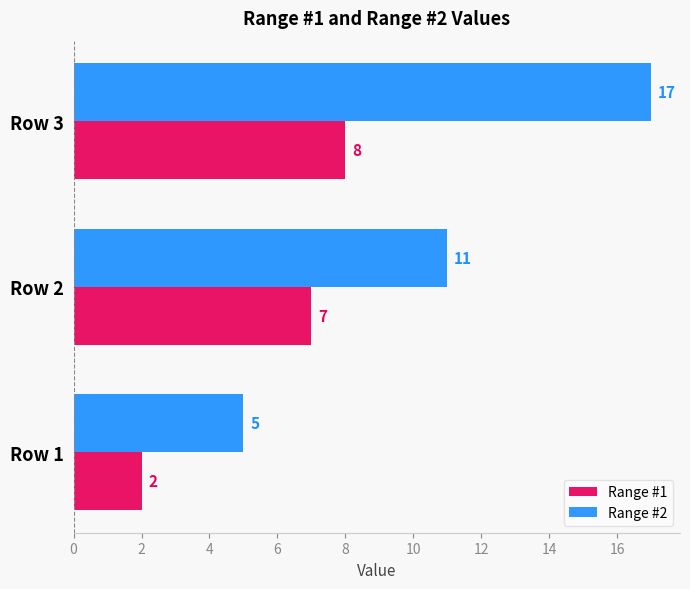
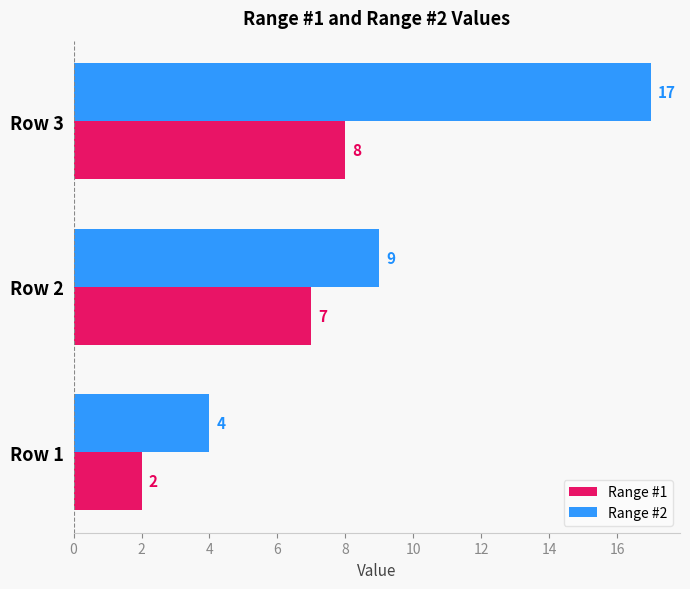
Range #2, Row 2: 11 -> 9
Range #2, Row 1: 5 -> 4
